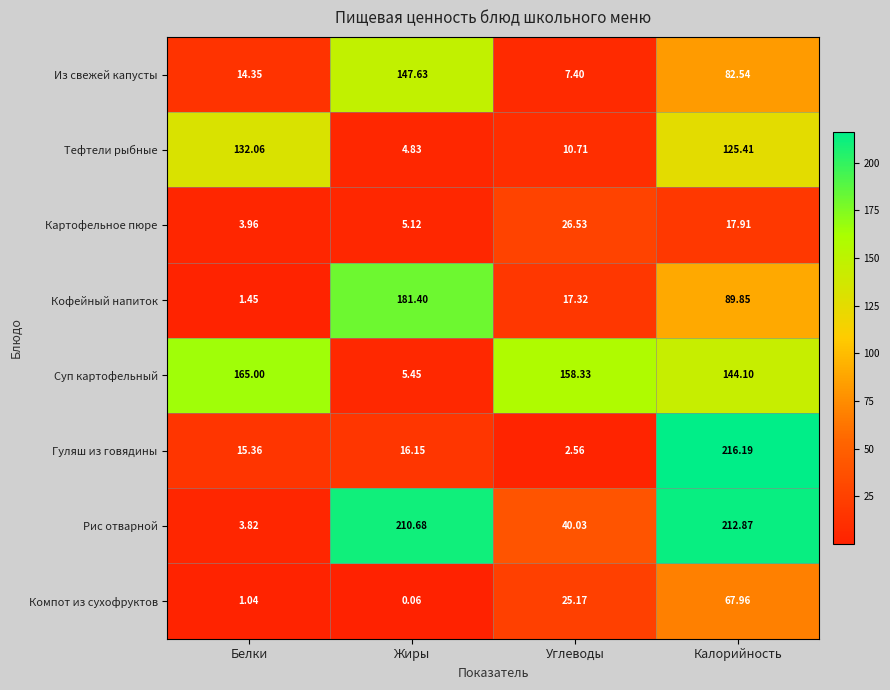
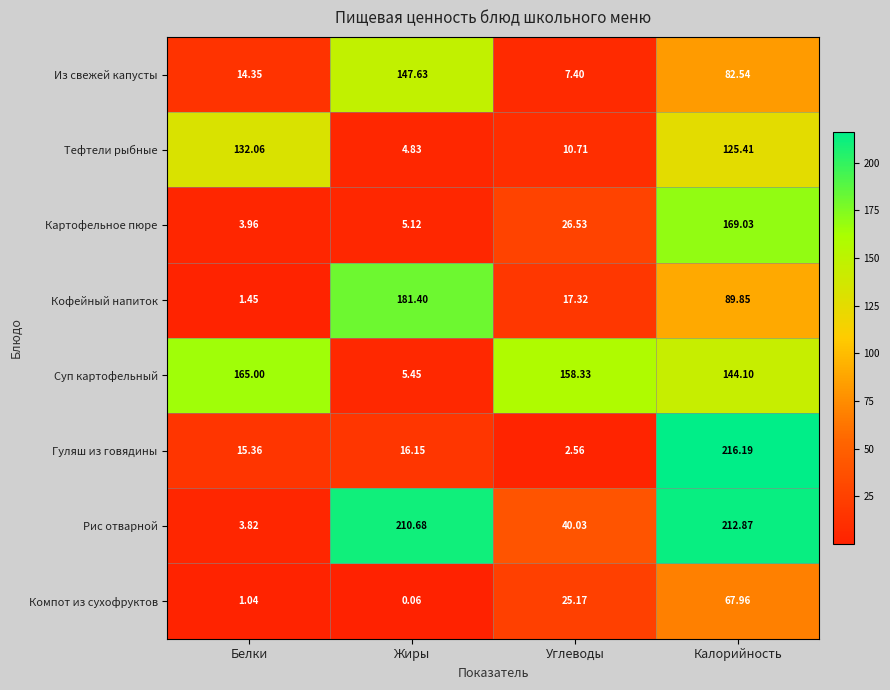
Картофельное пюре, Калорийность: 17.91 -> 169.03
